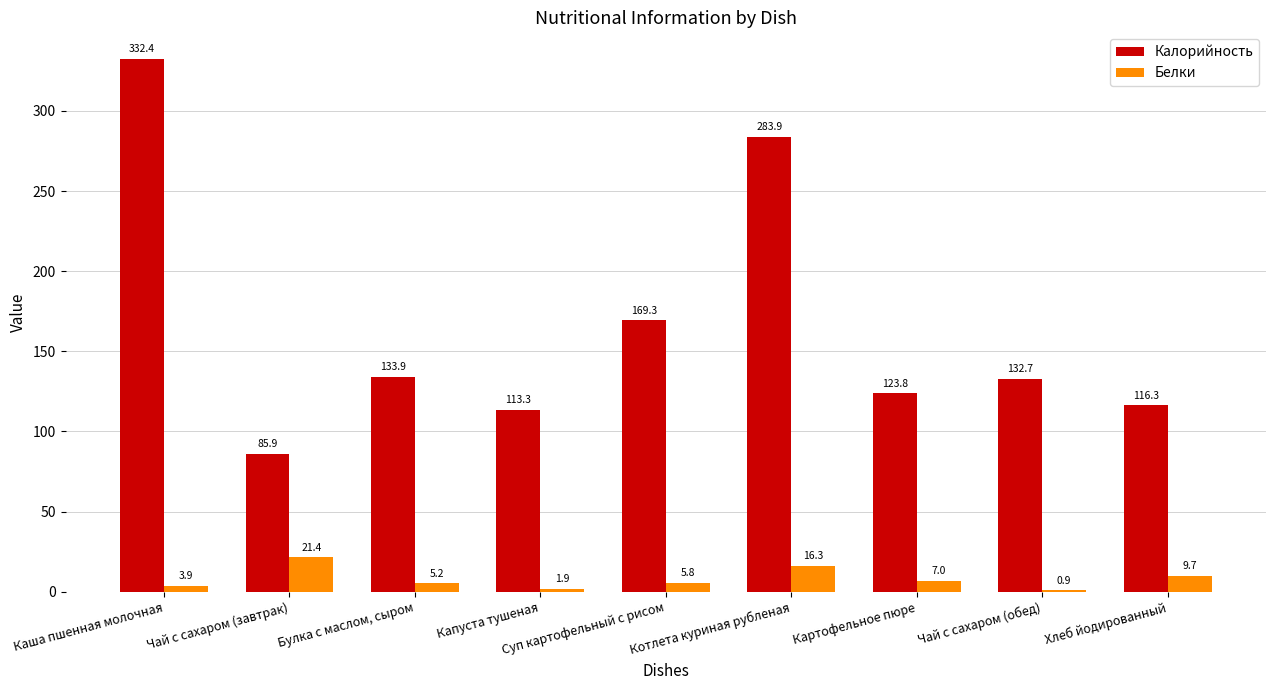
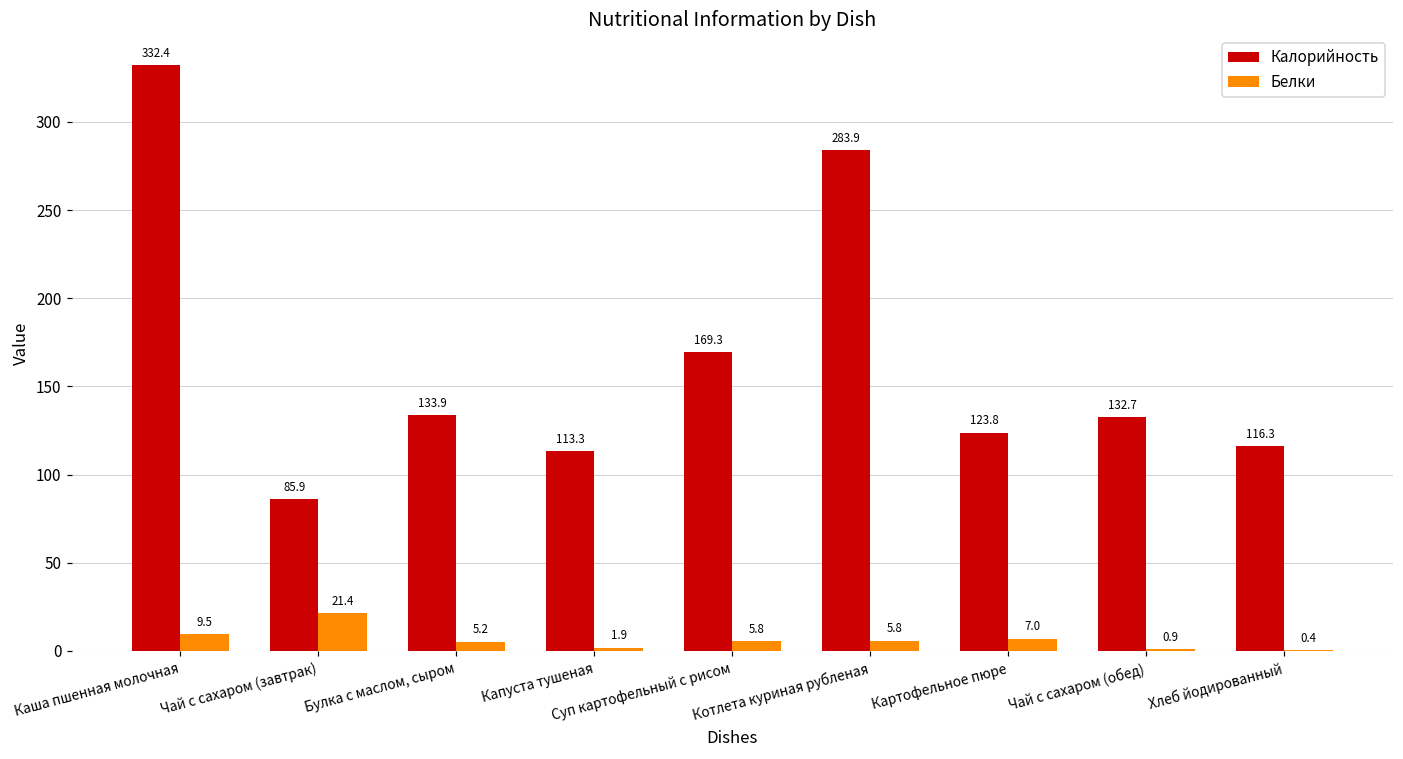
Белки, Каша пшенная молочная: 3.9 -> 9.5
Белки, Котлета куриная рубленая: 16.3 -> 5.8
Белки, Хлеб йодированный: 9.7 -> 0.4
